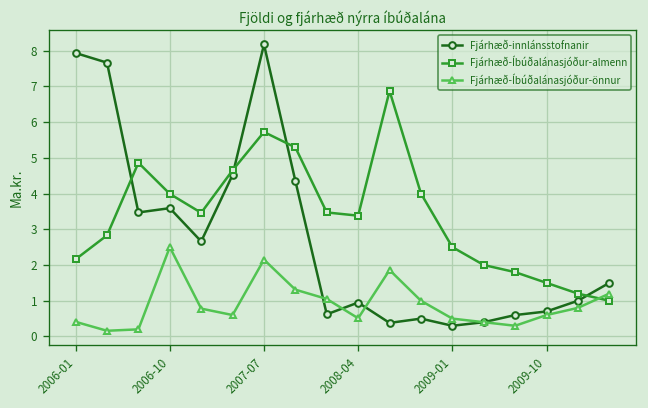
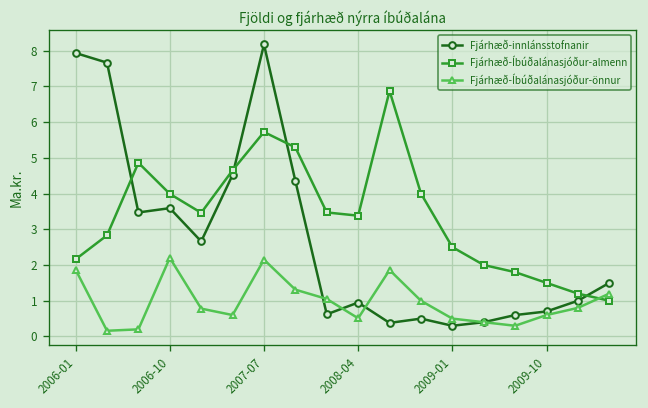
Fjárhæð-Íbúðalánasjóður-önnur, 2006-01: 0.4 -> 1.9
Fjárhæð-Íbúðalánasjóður-önnur, 2006-10: 2.5 -> 2.2
